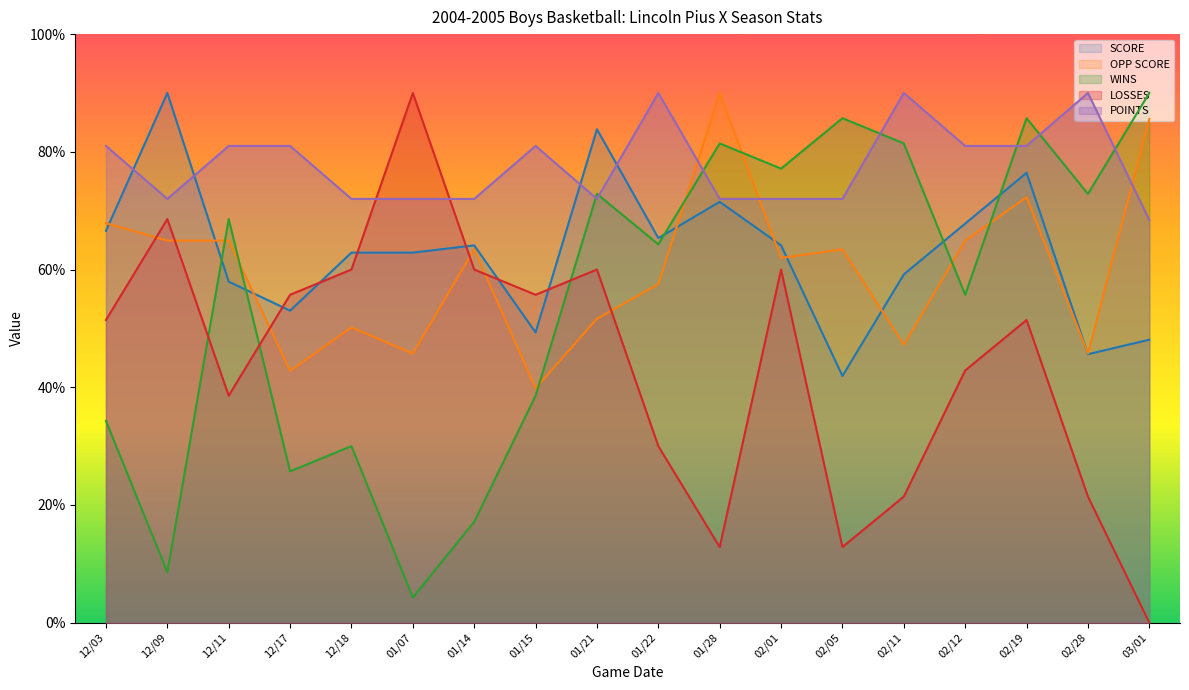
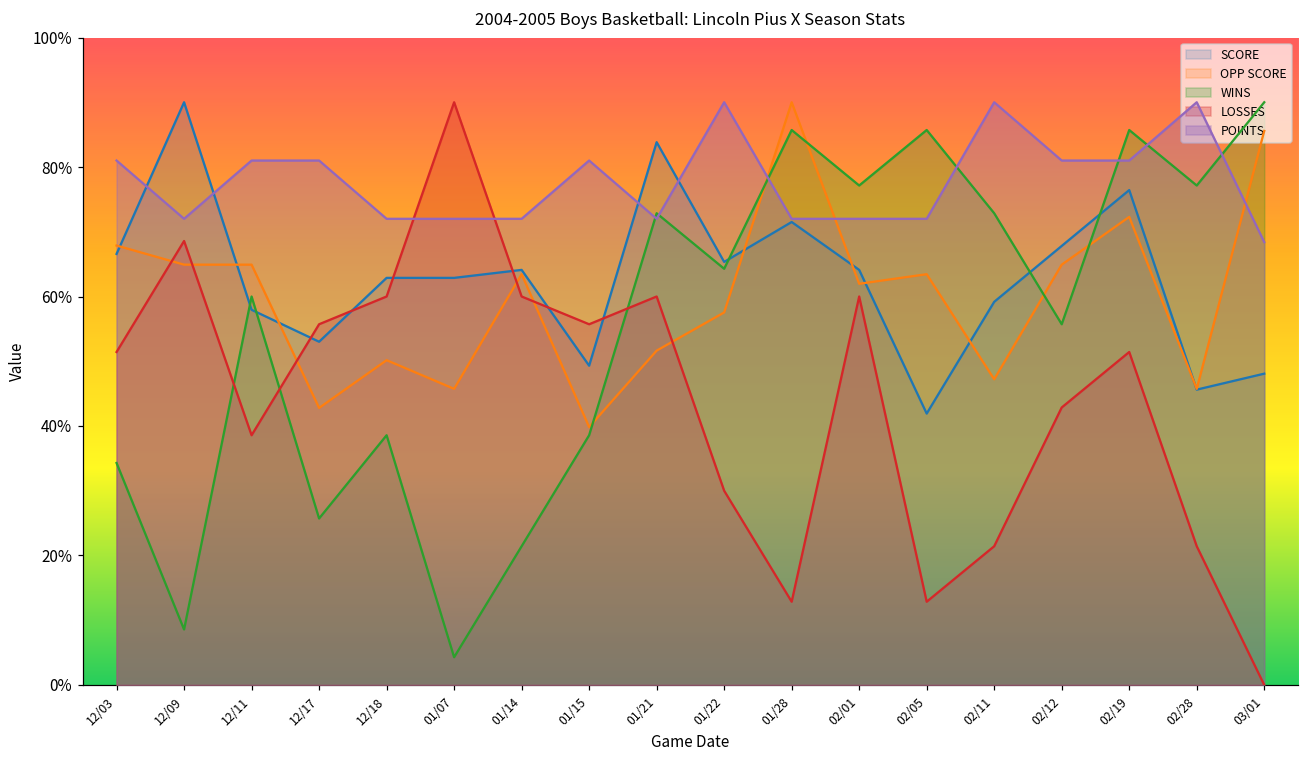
WINS, 12/11: 69% -> 60%
WINS, 12/18: 30% -> 39%
WINS, 01/14: 17% -> 21%
WINS, 01/28: 81% -> 86%
WINS, 02/11: 81% -> 73%
WINS, 02/28: 73% -> 77%
